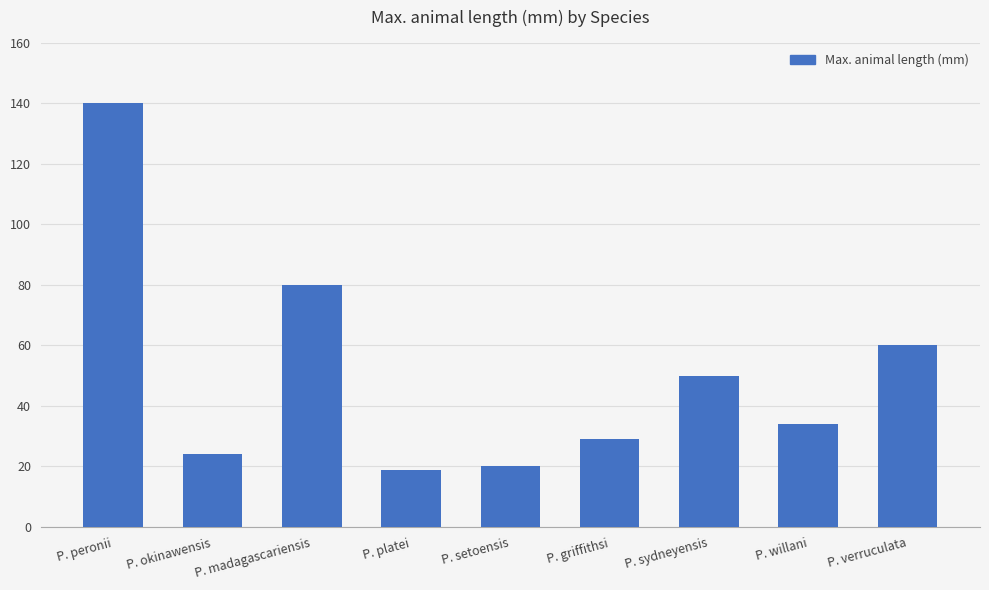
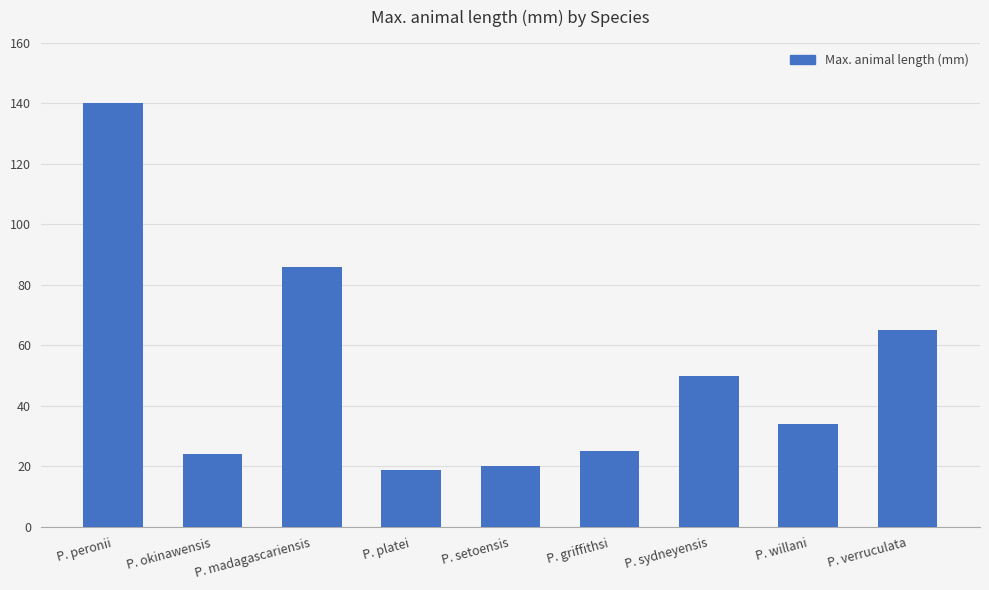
P. madagascariensis: 80 -> 86
P. griffithsi: 29 -> 25
P. verruculata: 60 -> 65
